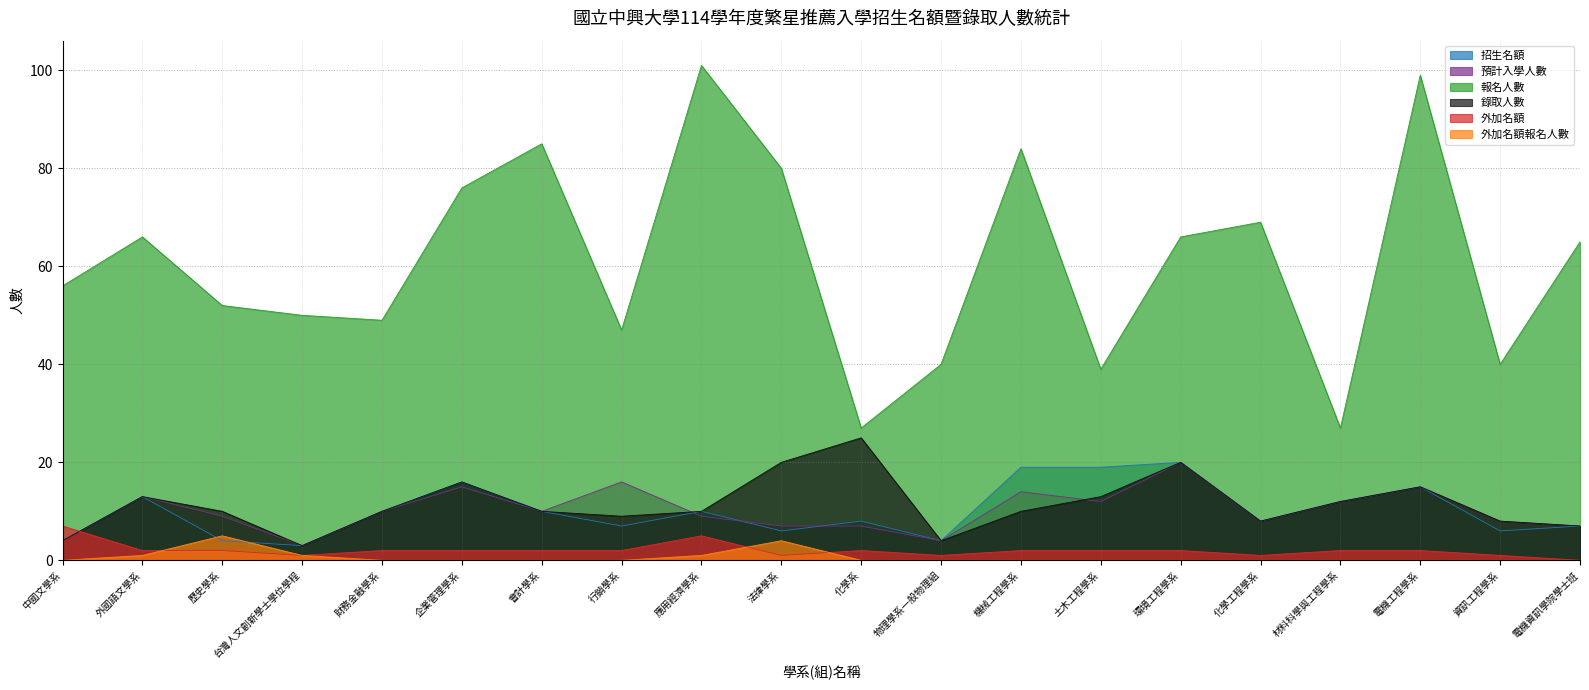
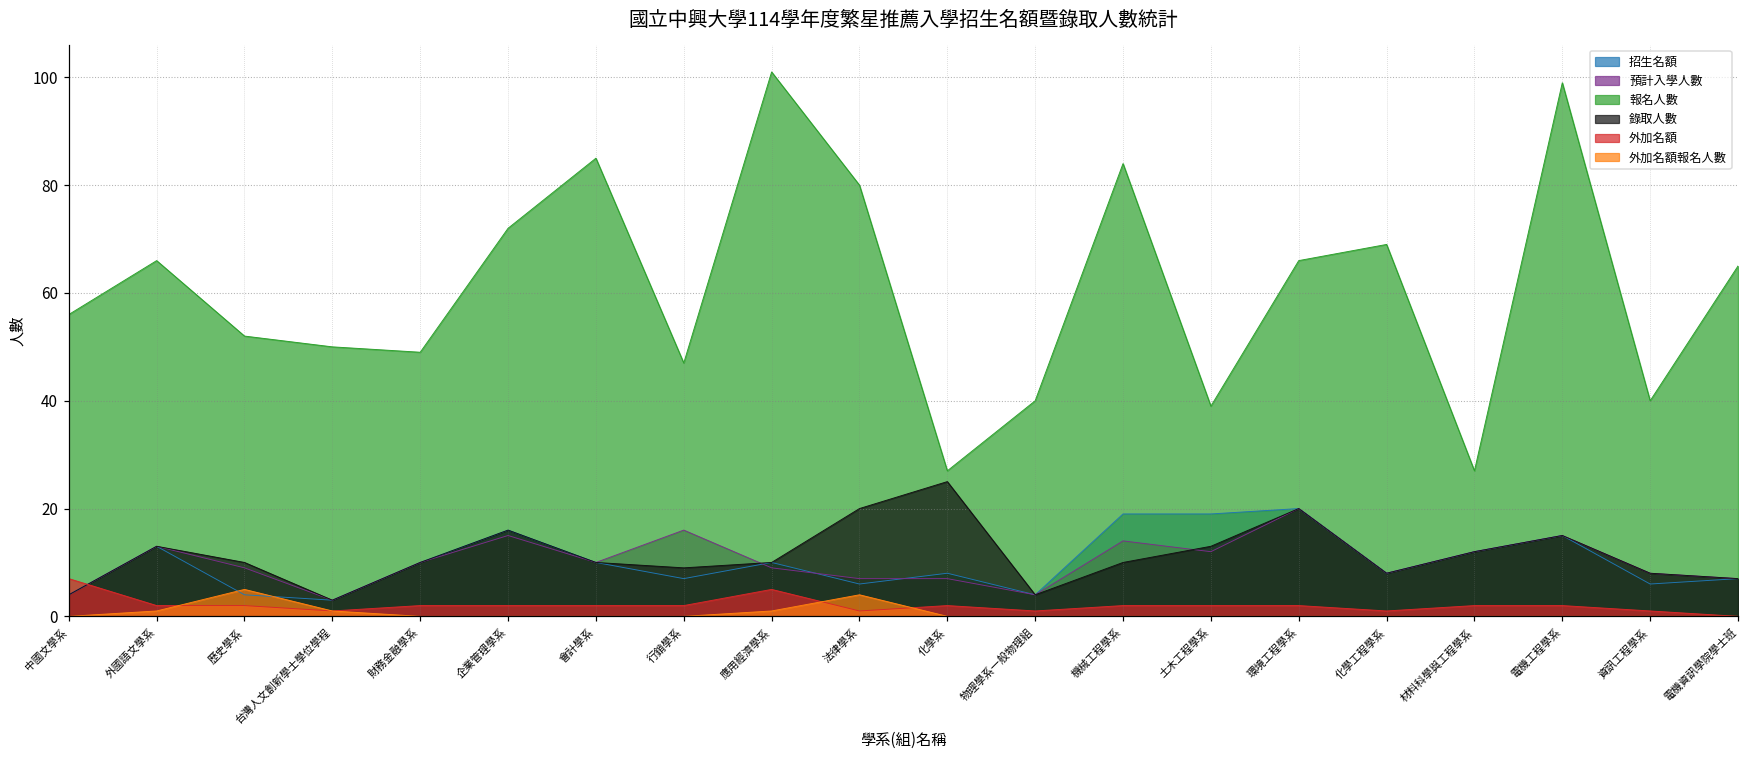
報名人數, 企業管理學系: 76 -> 72
